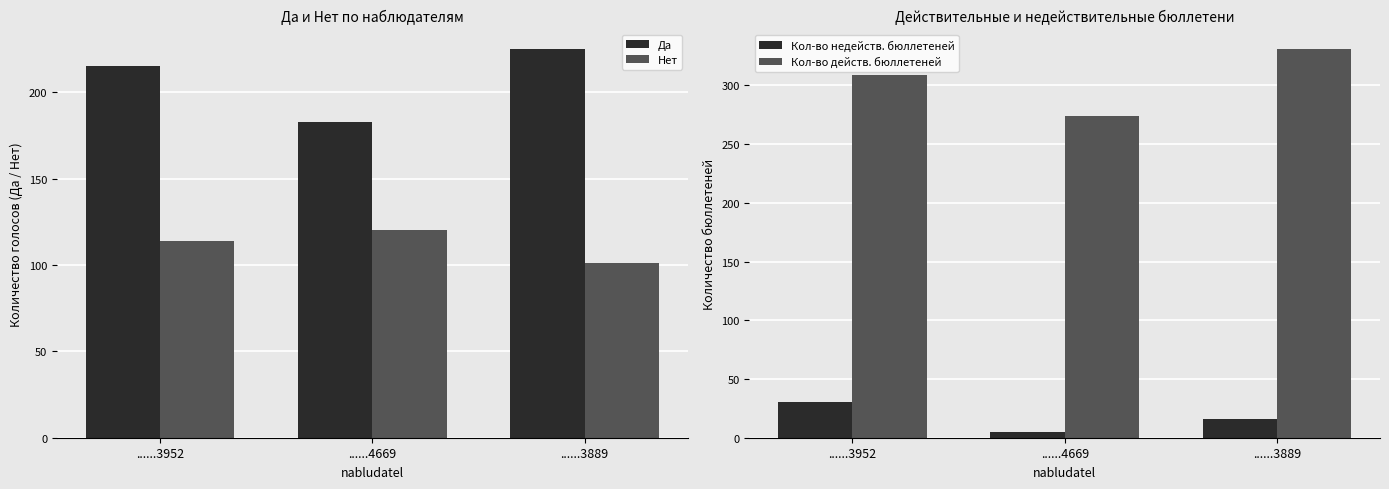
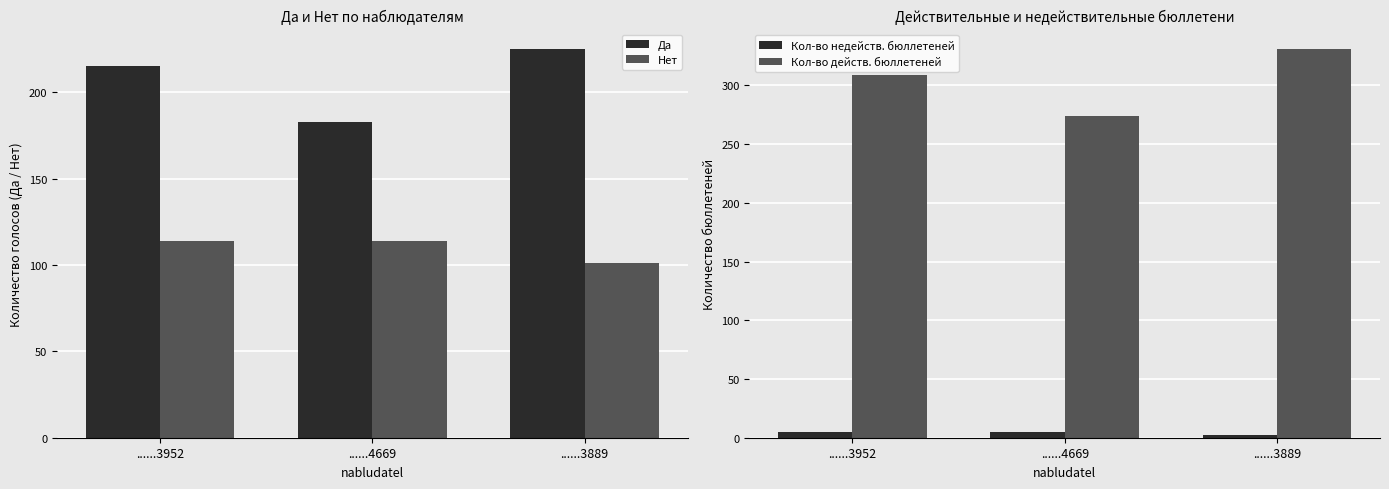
Да и Нет по наблюдателям, Нет, ......4669: 120 -> 114
Действительные и недействительные бюллетени, Кол-во недейств. бюллетеней, ......3952: 30 -> 5
Действительные и недействительные бюллетени, Кол-во недейств. бюллетеней, ......3889: 16 -> 2
